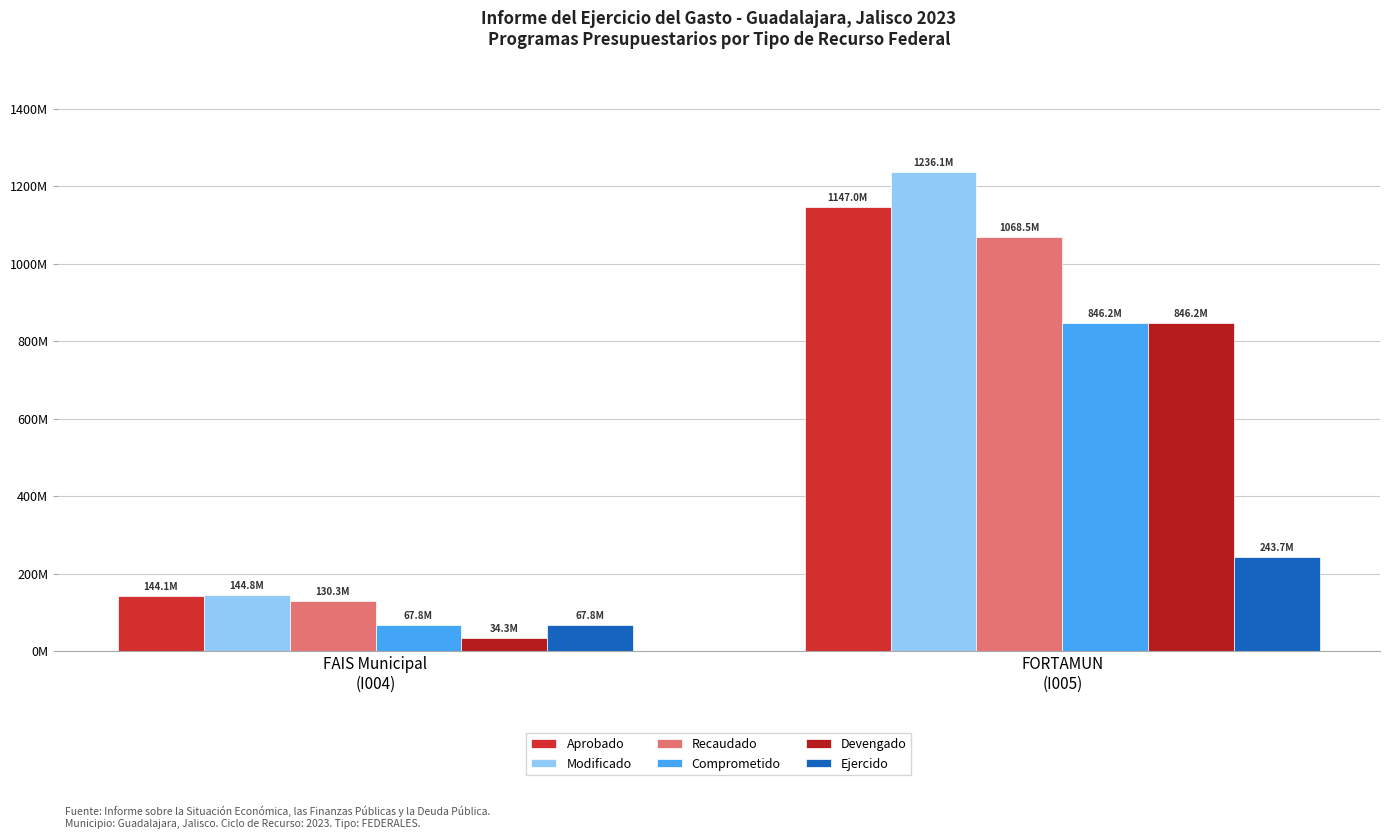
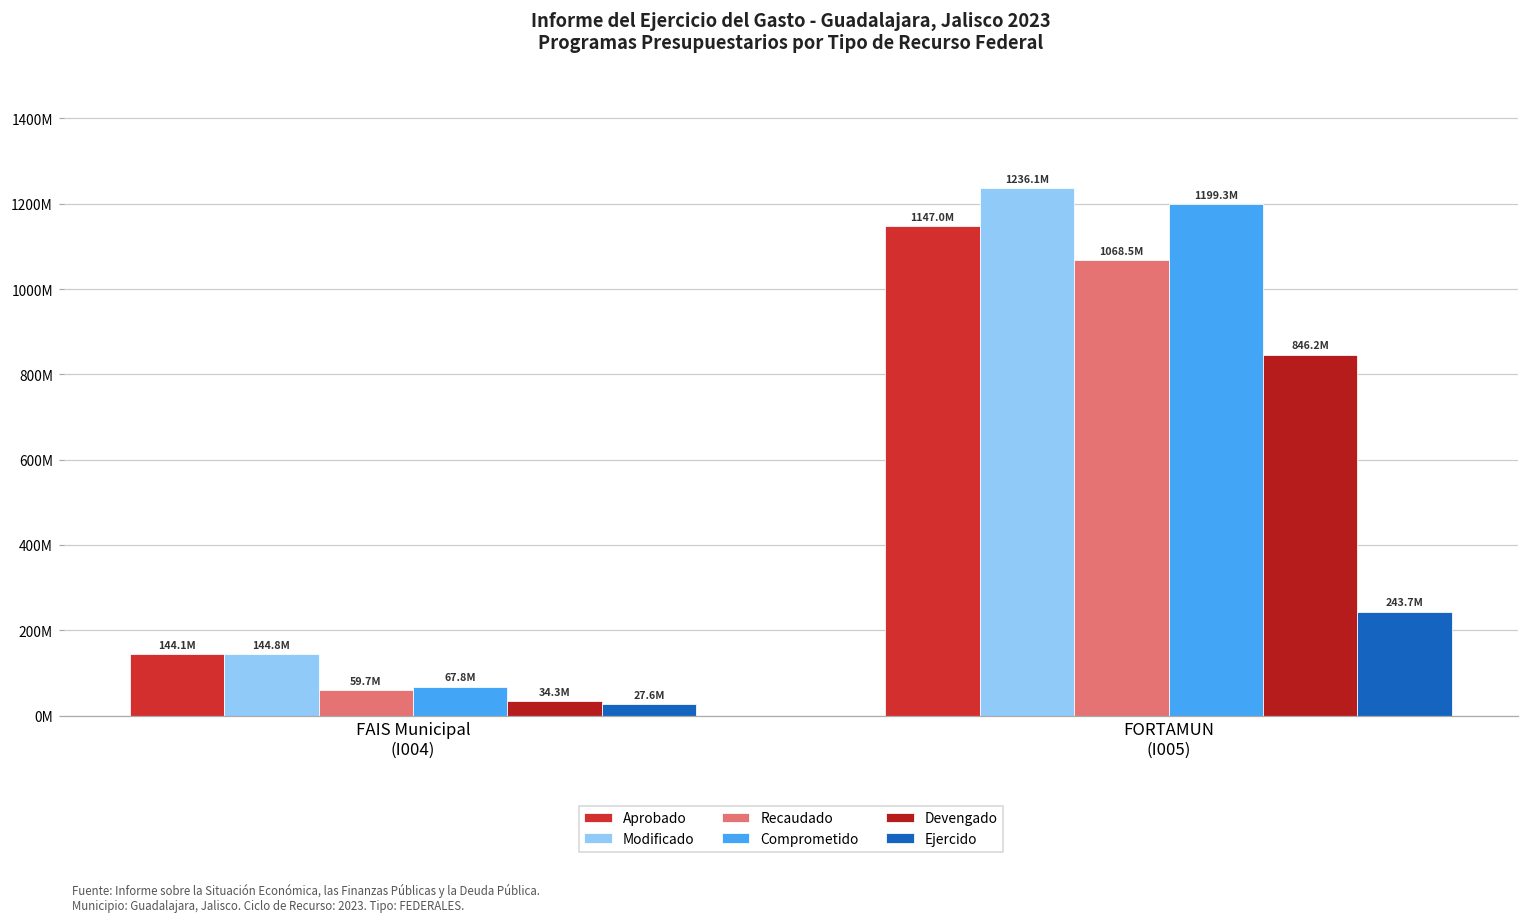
Recaudado, FAIS Municipal (I004): 130.3M -> 59.7M
Ejercido, FAIS Municipal (I004): 67.8M -> 27.6M
Comprometido, FORTAMUN (I005): 846.2M -> 1199.3M
